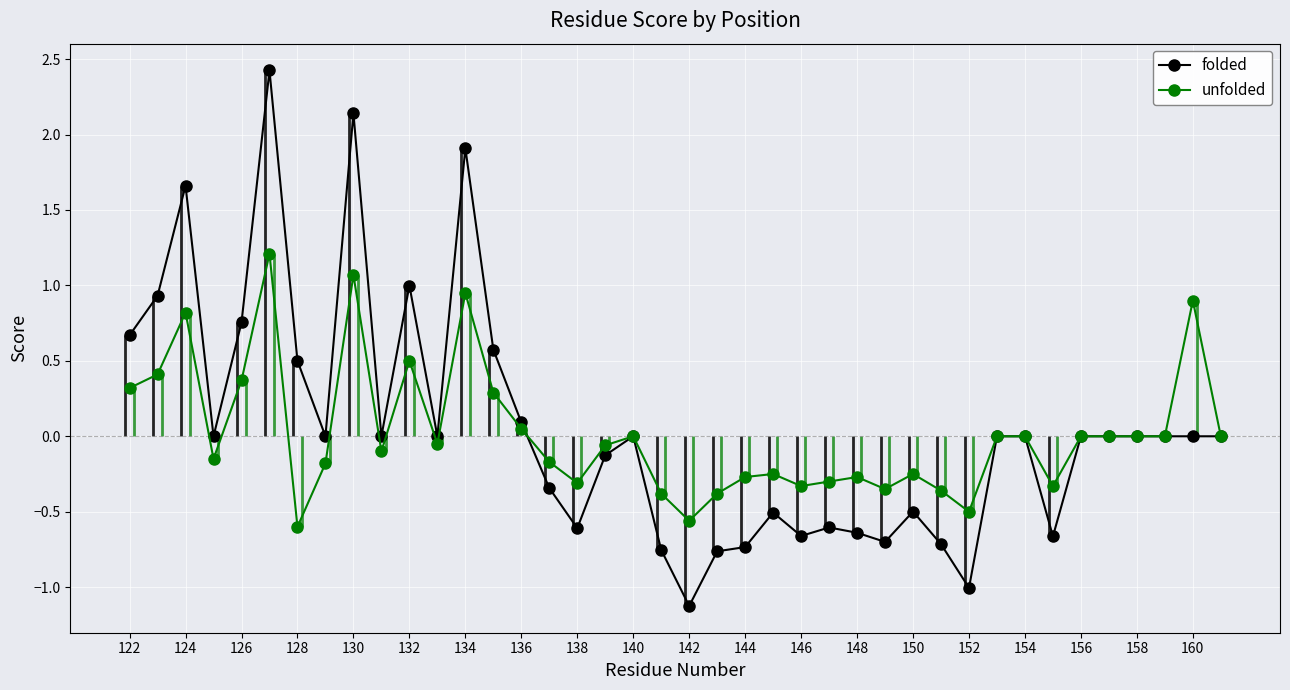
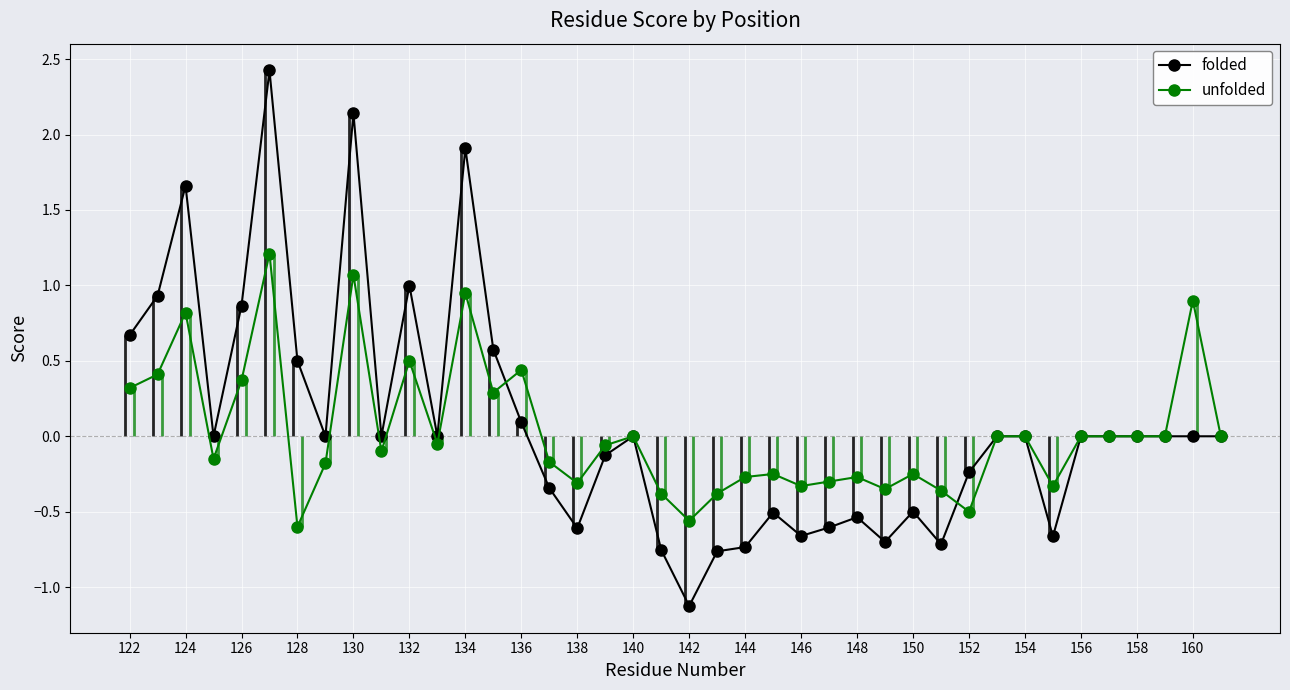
folded, 126: 0.75 -> 0.87
unfolded, 136: 0.05 -> 0.44
folded, 148: -0.64 -> -0.54
folded, 152: -1.00 -> -0.24
